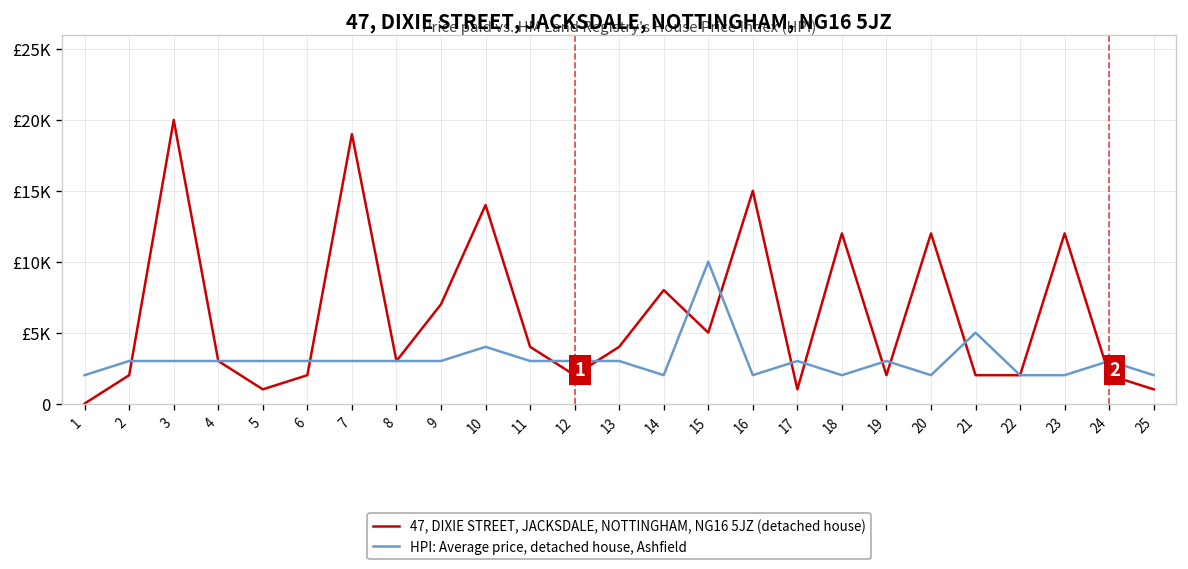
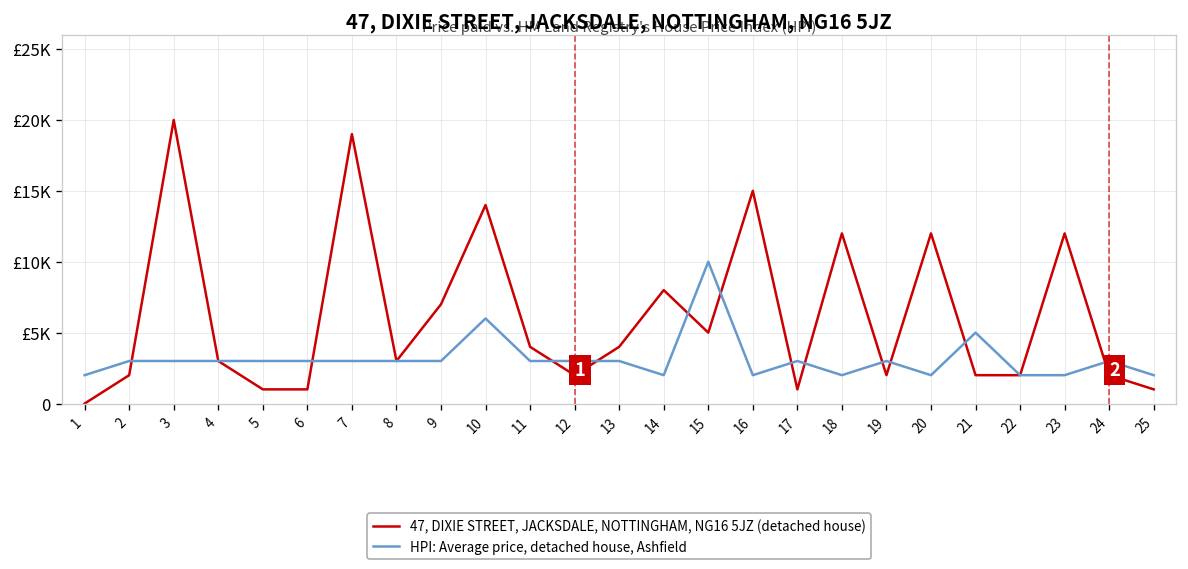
47, DIXIE STREET, JACKSDALE, NOTTINGHAM, NG16 5JZ (detached house), 6: £2000 -> £1000
HPI: Average price, detached house, Ashfield, 10: £4000 -> £6000
